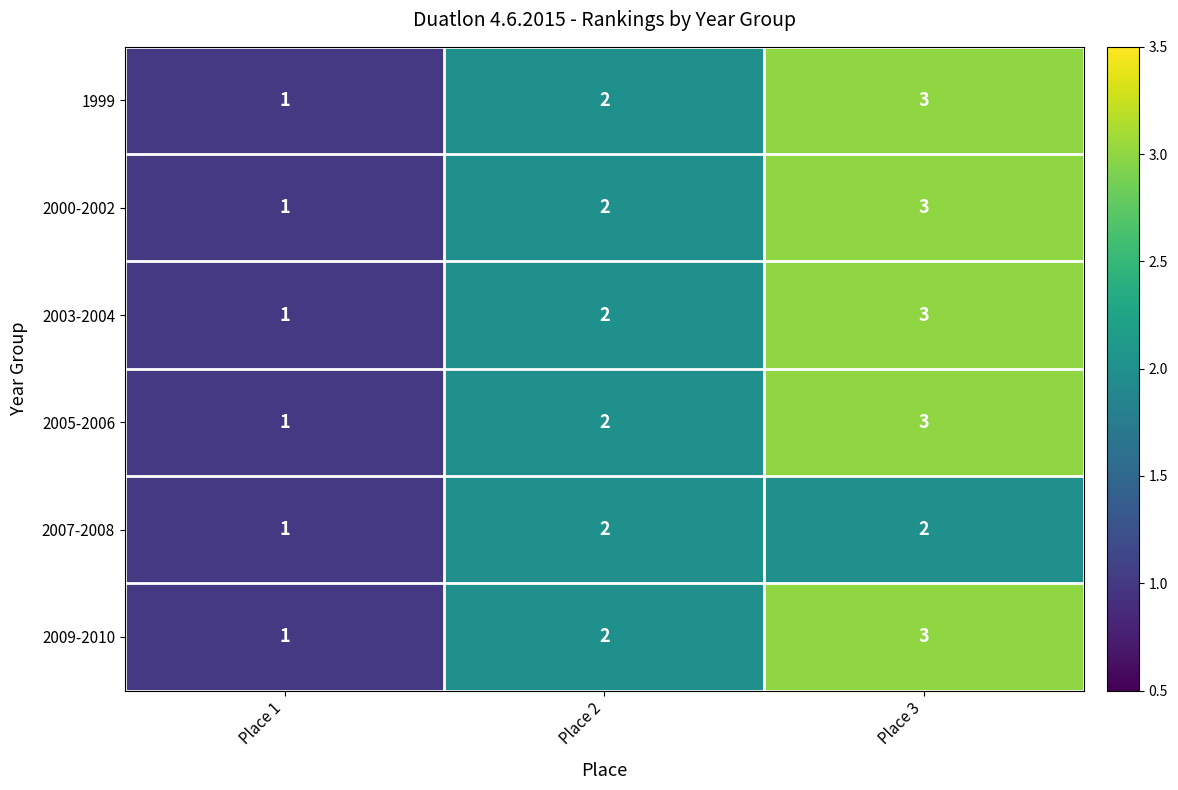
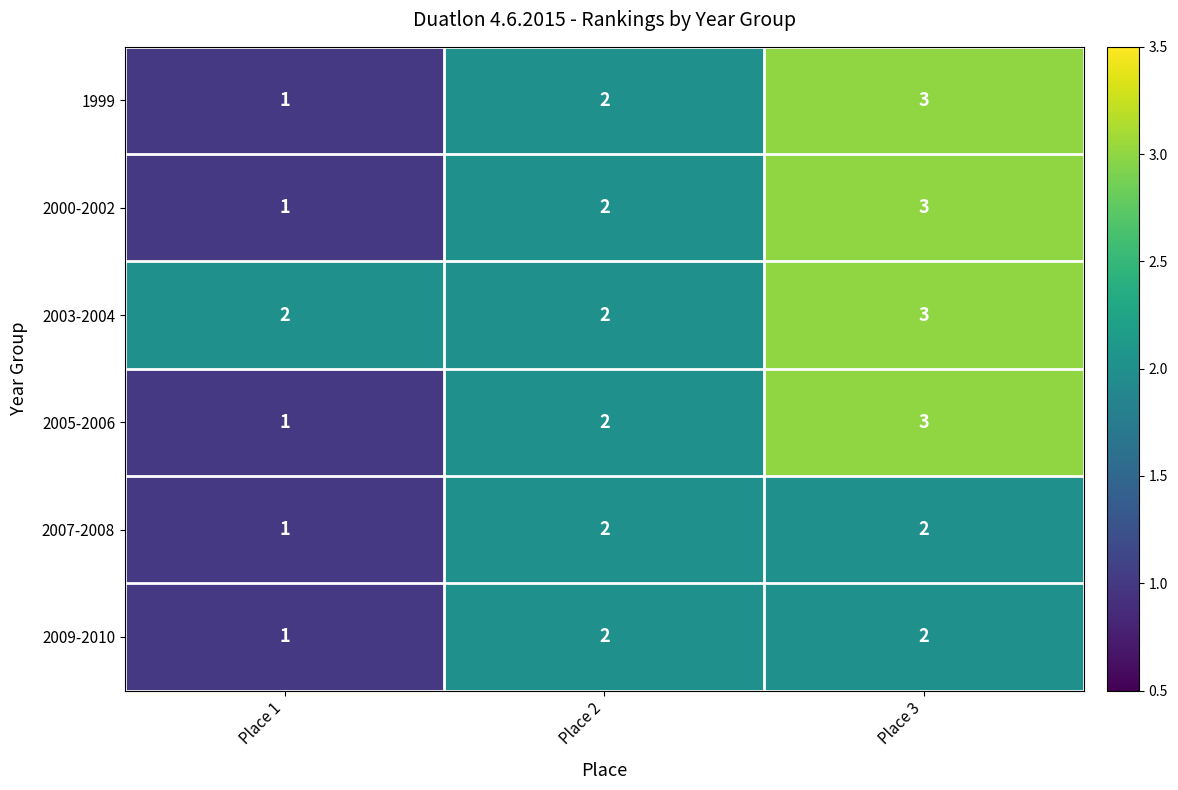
2003-2004, Place 1: 1 -> 2
2009-2010, Place 3: 3 -> 2
